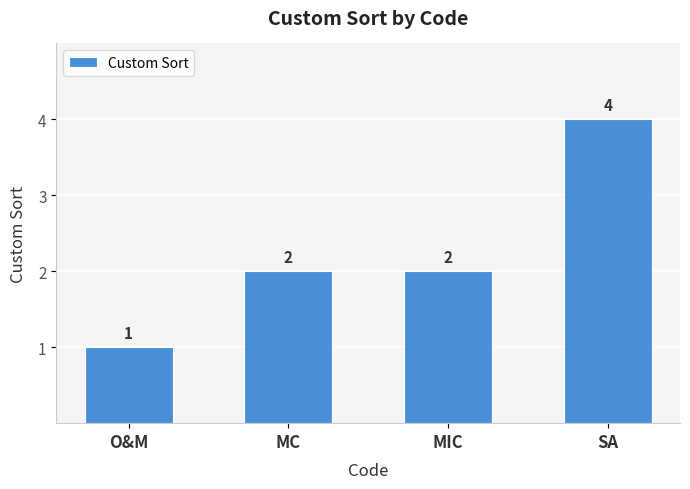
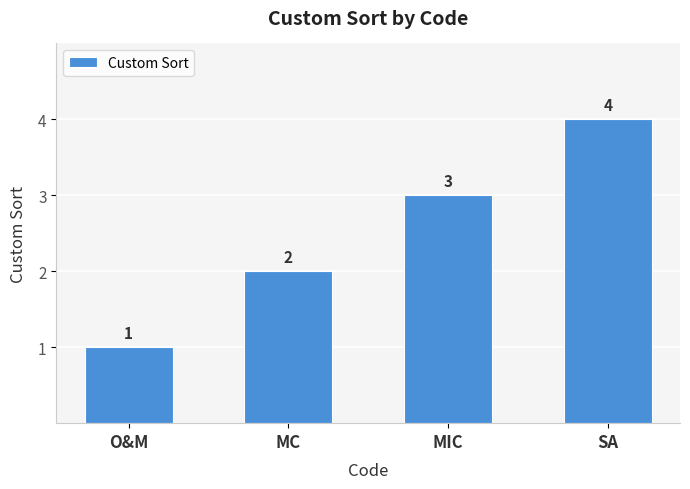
MIC: 2 -> 3
